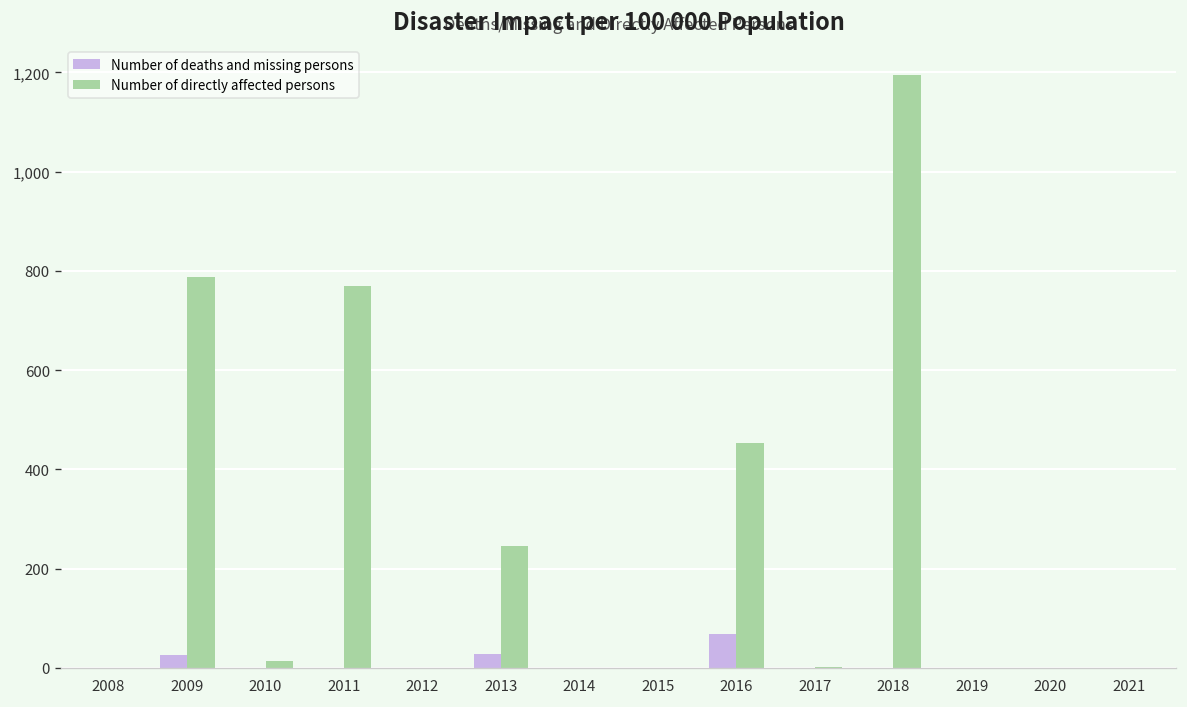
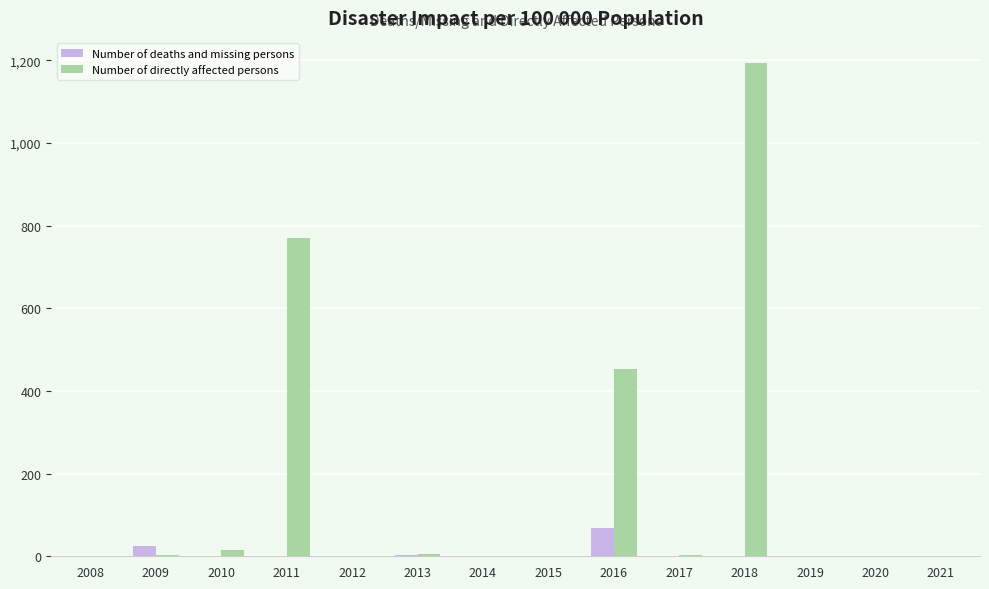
Number of directly affected persons, 2009: 790 -> 0
Number of deaths and missing persons, 2013: 30 -> 0
Number of directly affected persons, 2013: 250 -> 0
